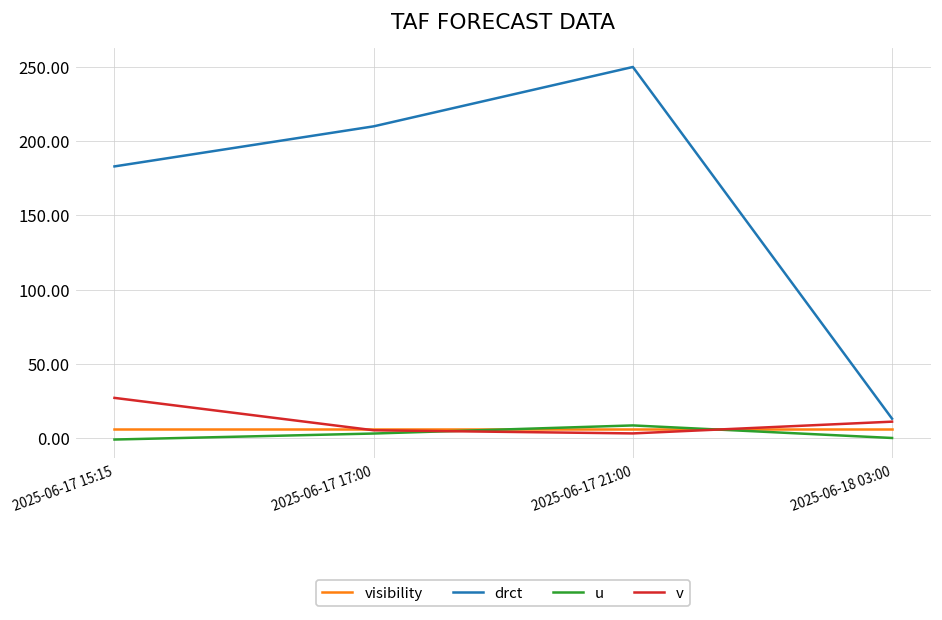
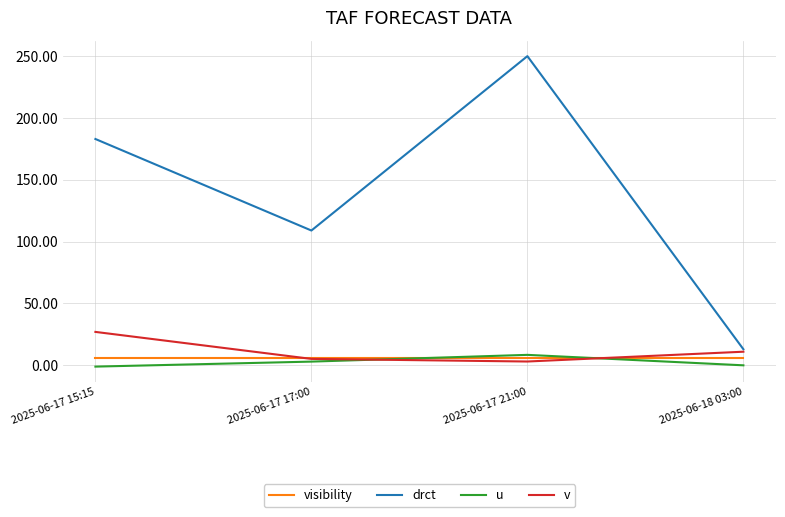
drct, 2025-06-17 17:00: 210 -> 109
